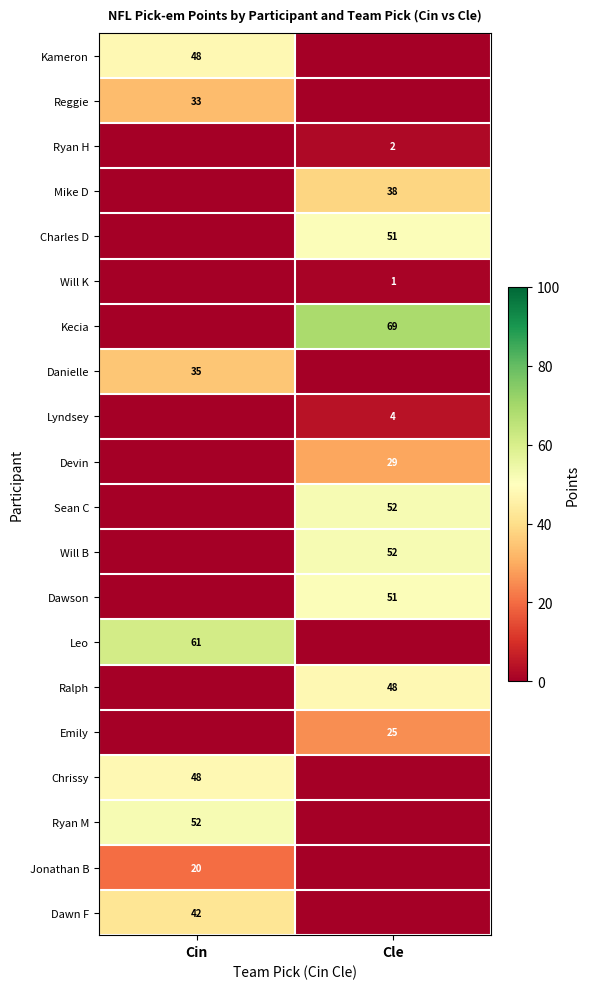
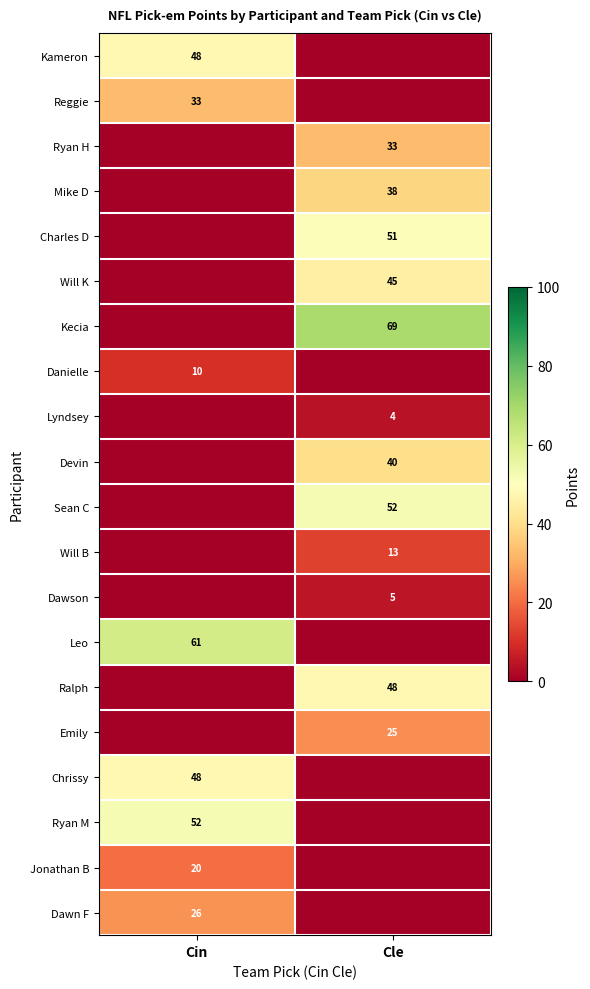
Ryan H, Cle: 2 -> 33
Will K, Cle: 1 -> 45
Danielle, Cin: 35 -> 10
Devin, Cle: 29 -> 40
Will B, Cle: 52 -> 13
Dawson, Cle: 51 -> 5
Dawn F, Cin: 42 -> 26
